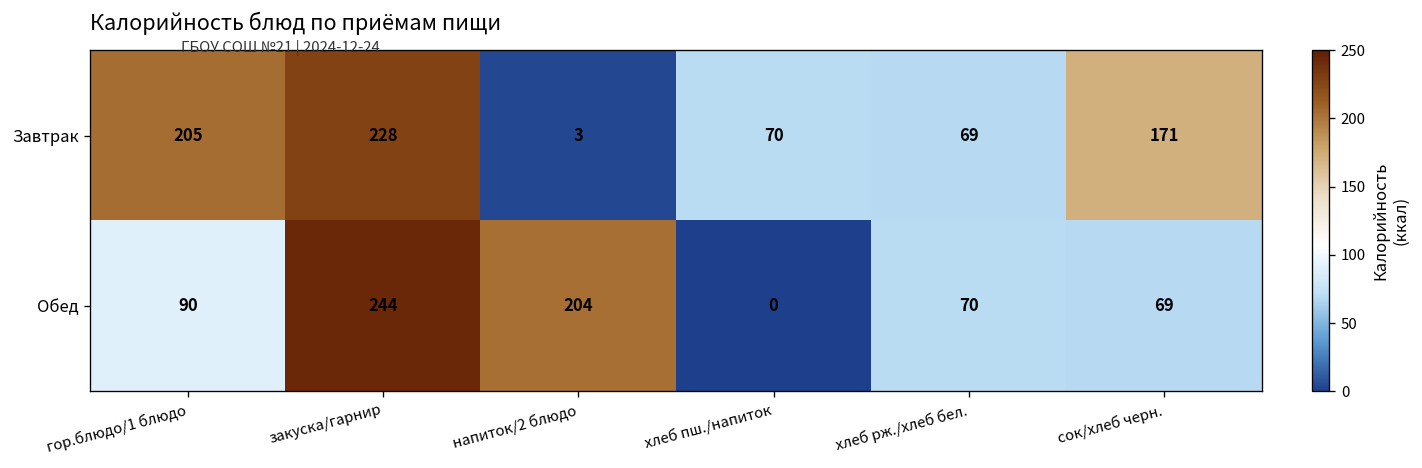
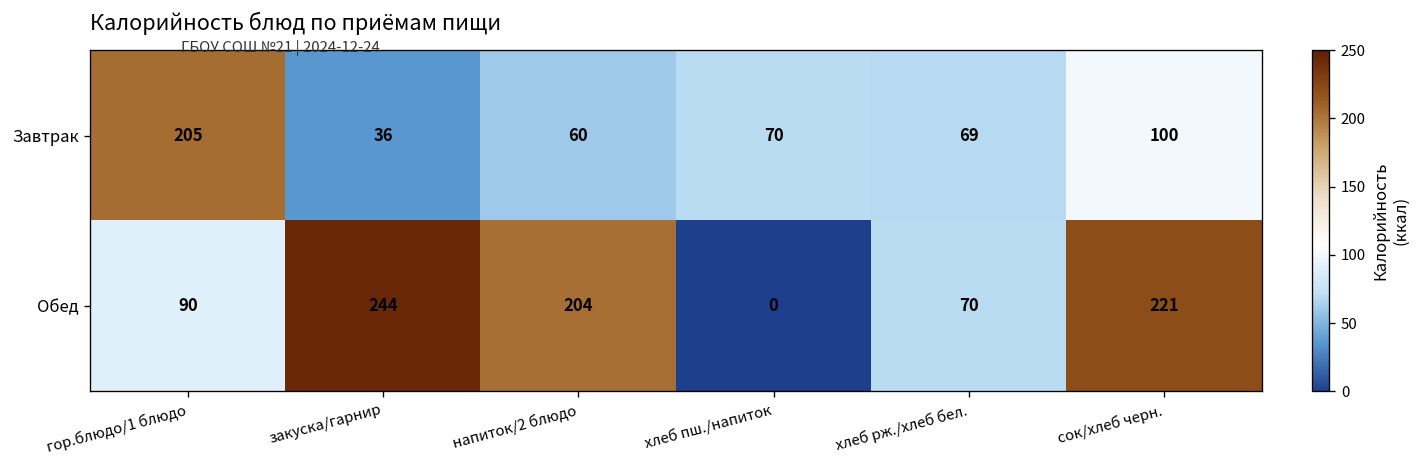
Завтрак, закуска/гарнир: 228 -> 36
Завтрак, напиток/2 блюдо: 3 -> 60
Завтрак, сок/хлеб черн.: 171 -> 100
Обед, сок/хлеб черн.: 69 -> 221
